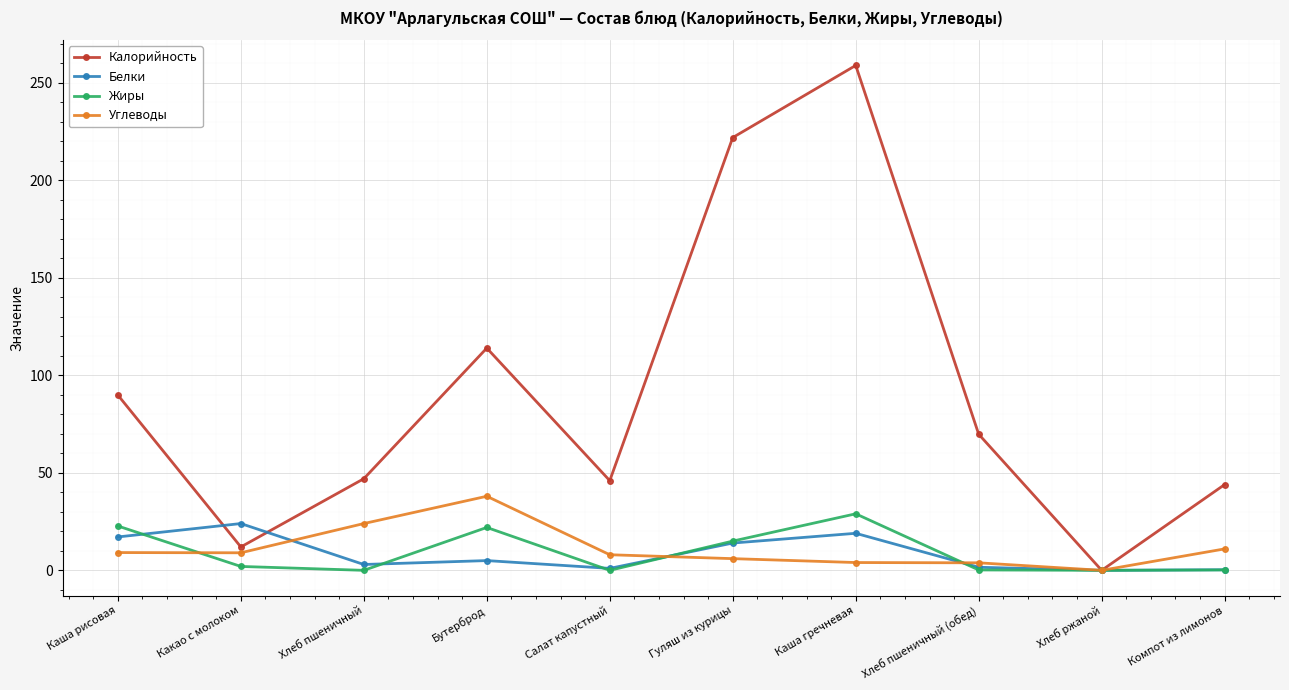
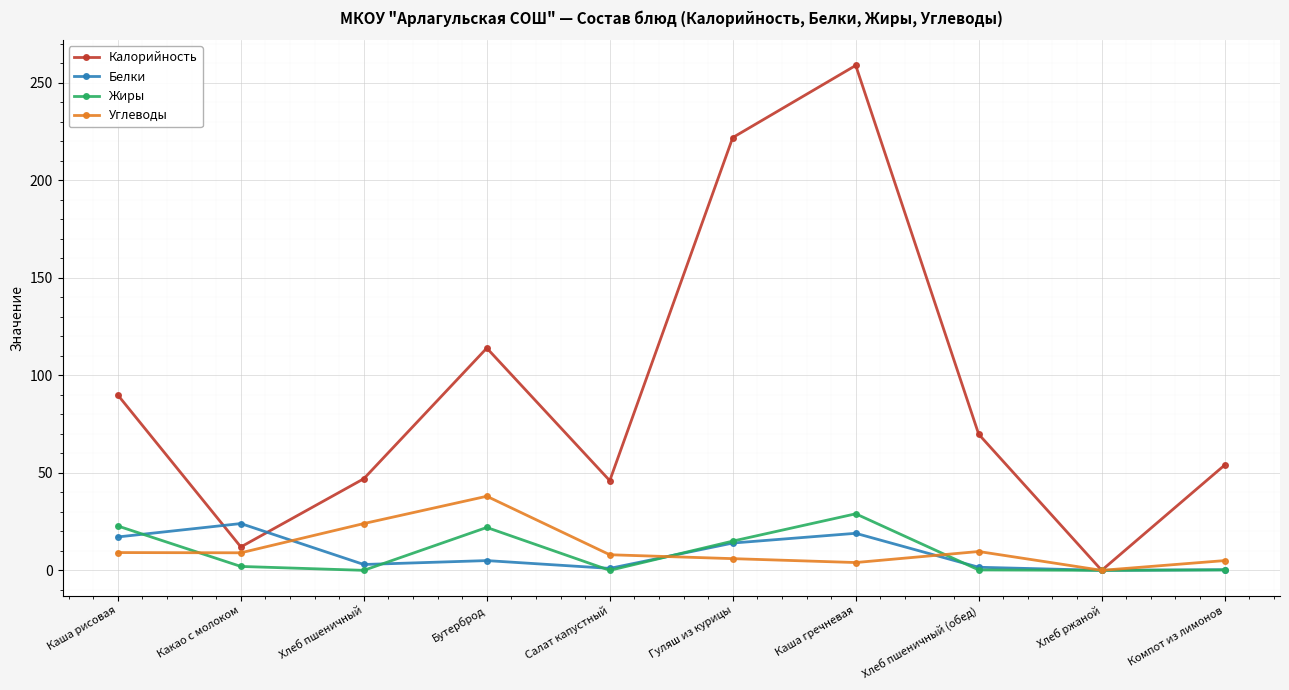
Углеводы, Хлеб пшеничный (обед): 4 -> 10
Калорийность, Компот из лимонов: 44 -> 54
Углеводы, Компот из лимонов: 11 -> 5
